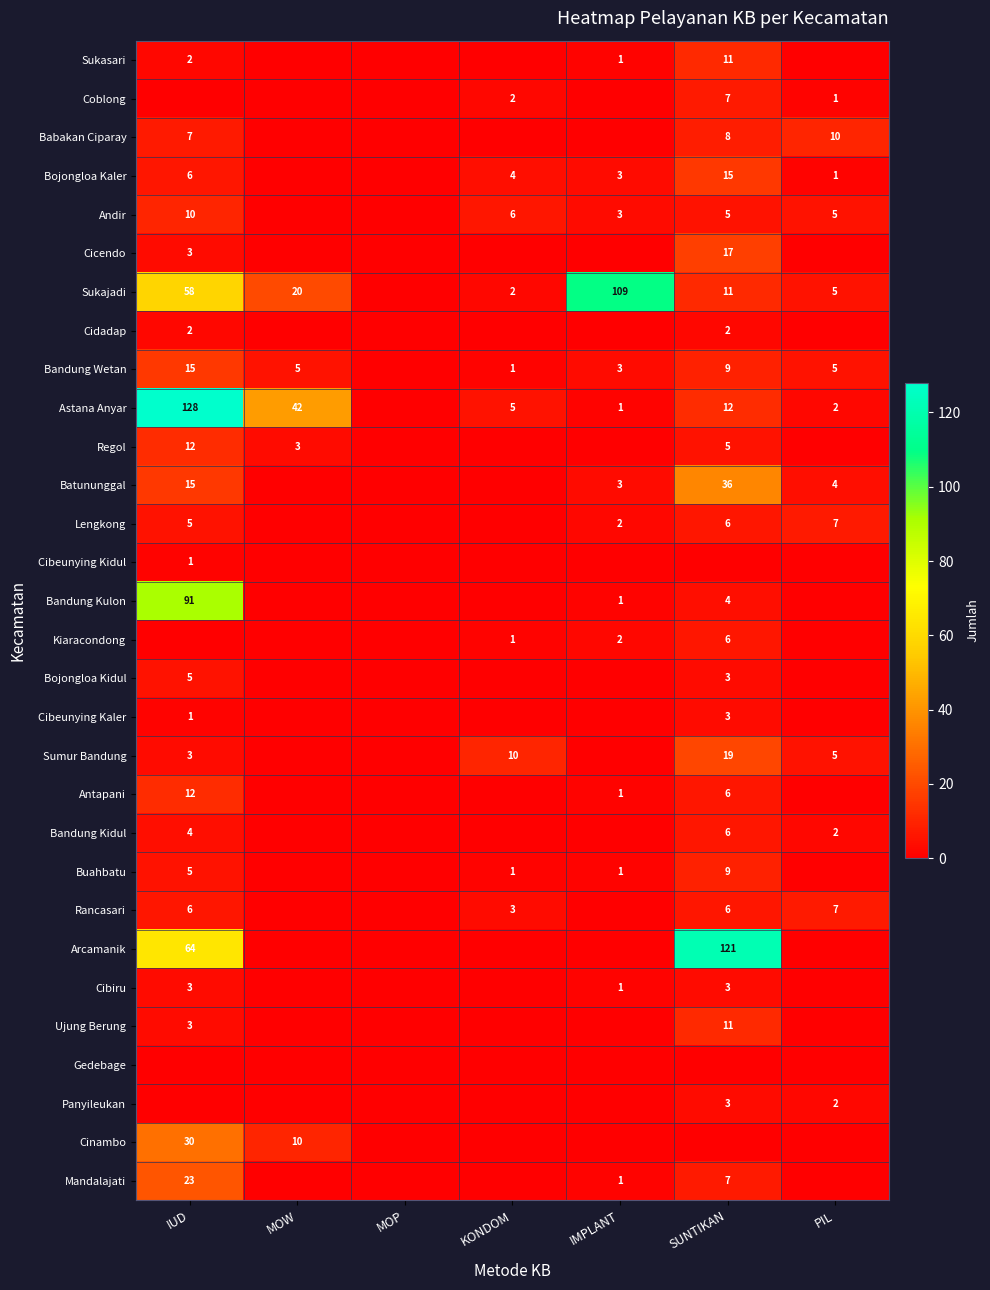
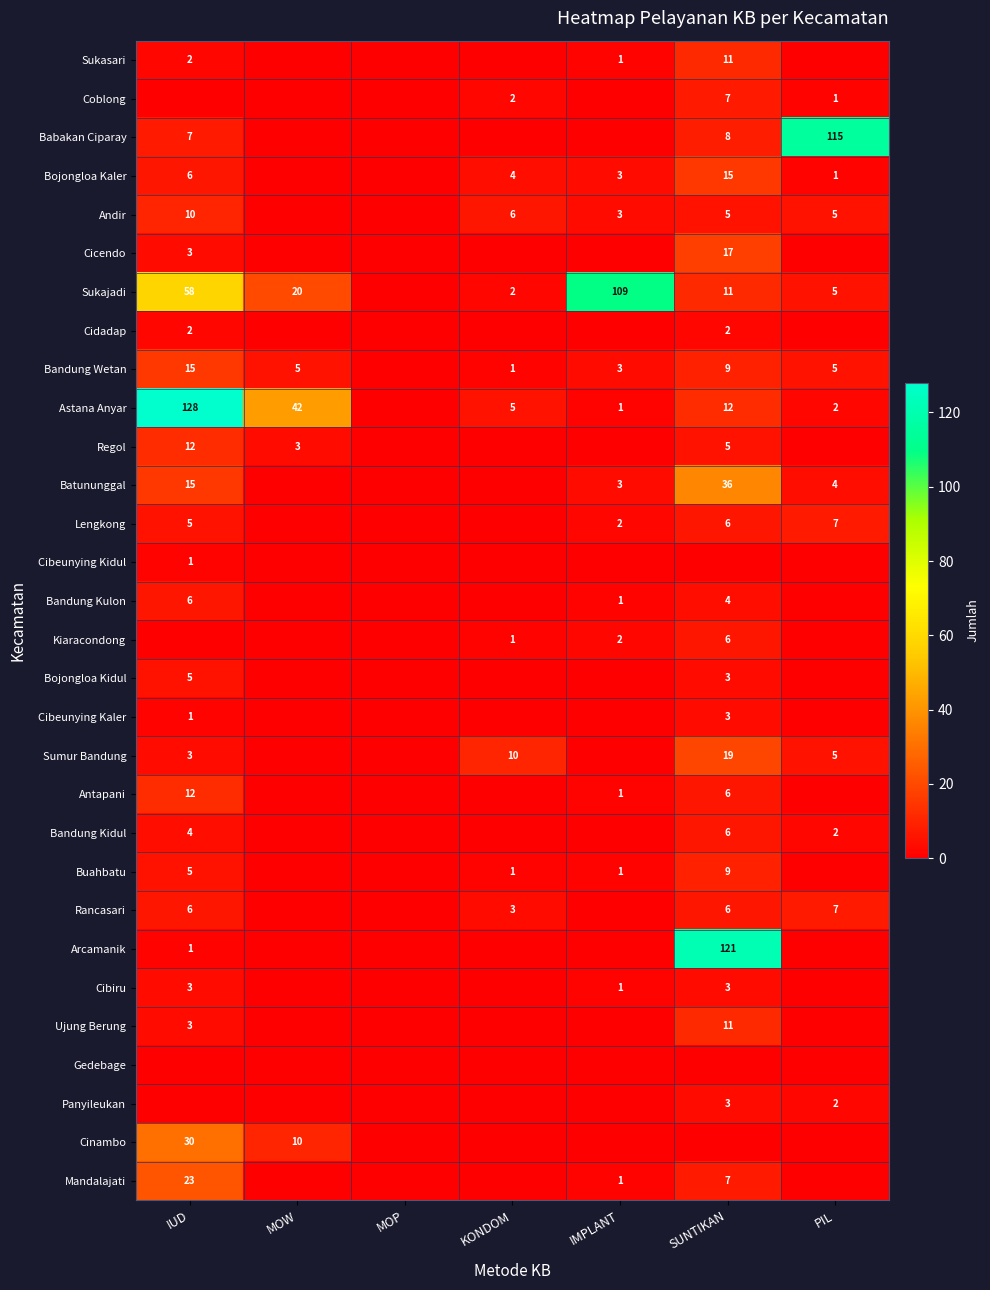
Babakan Ciparay, PIL: 10 -> 115
Bandung Kulon, IUD: 91 -> 6
Arcamanik, IUD: 64 -> 1
